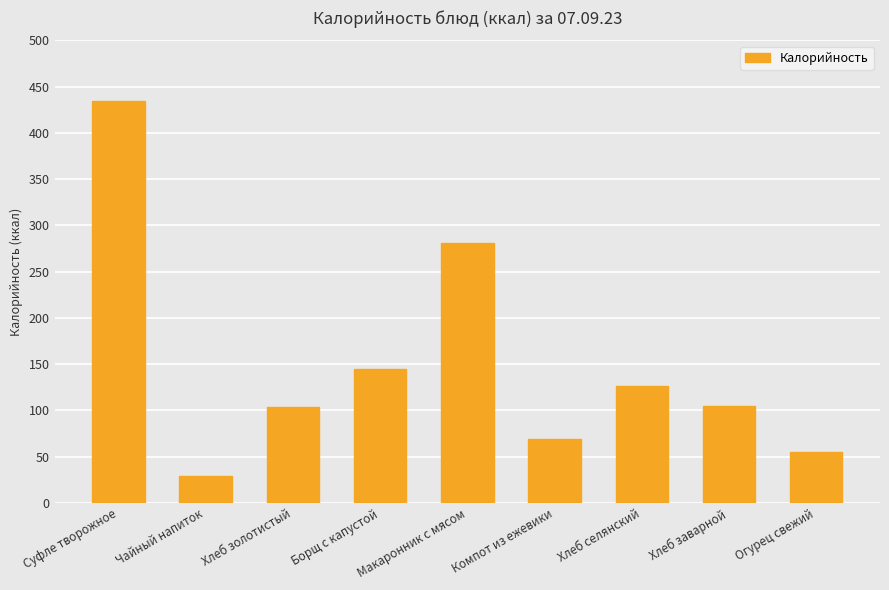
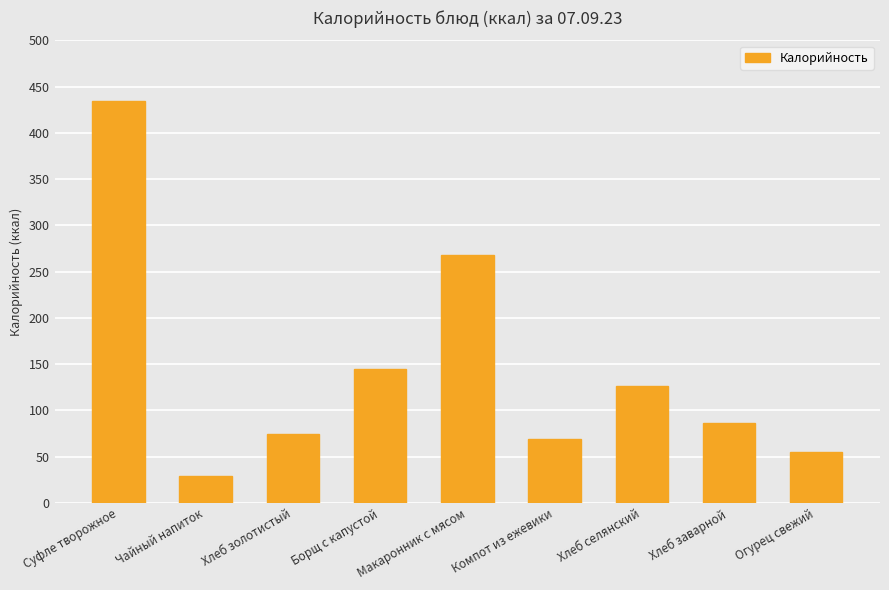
Хлеб золотистый: 100 -> 70
Макаронник с мясом: 280 -> 270
Хлеб заварной: 100 -> 90
